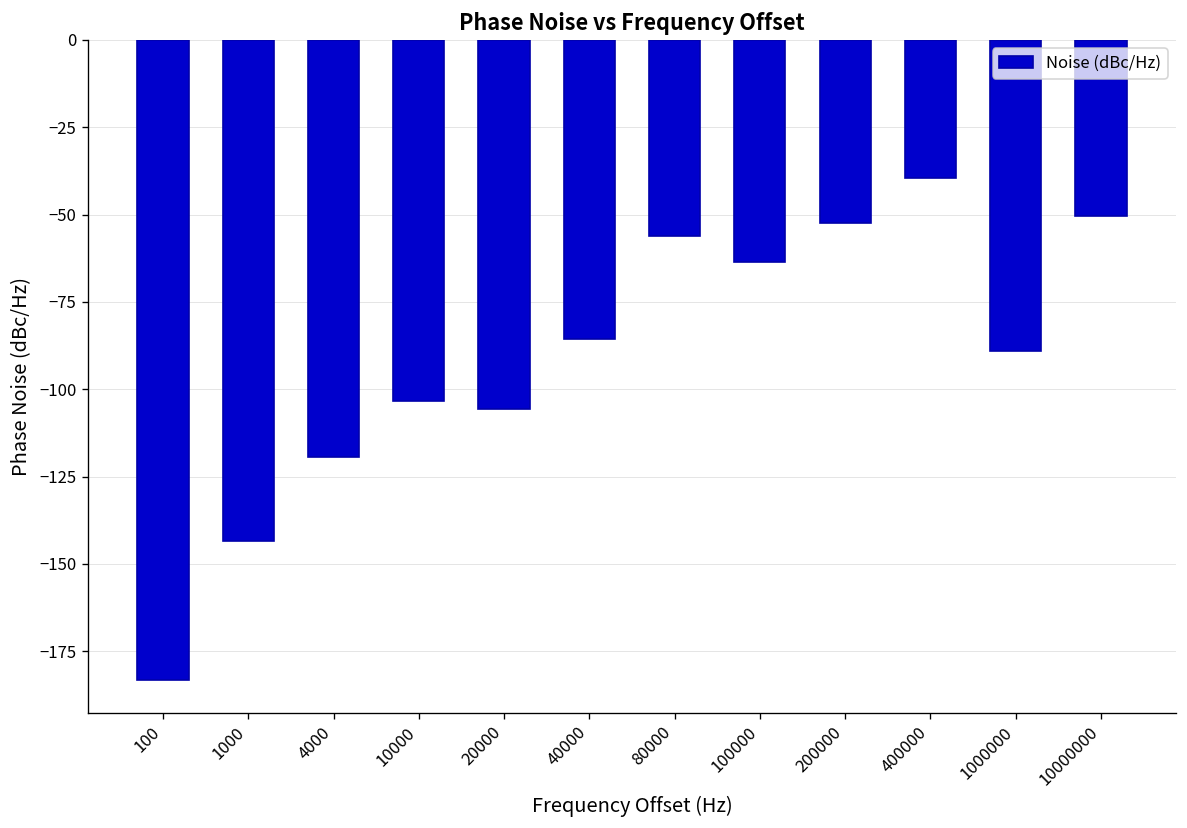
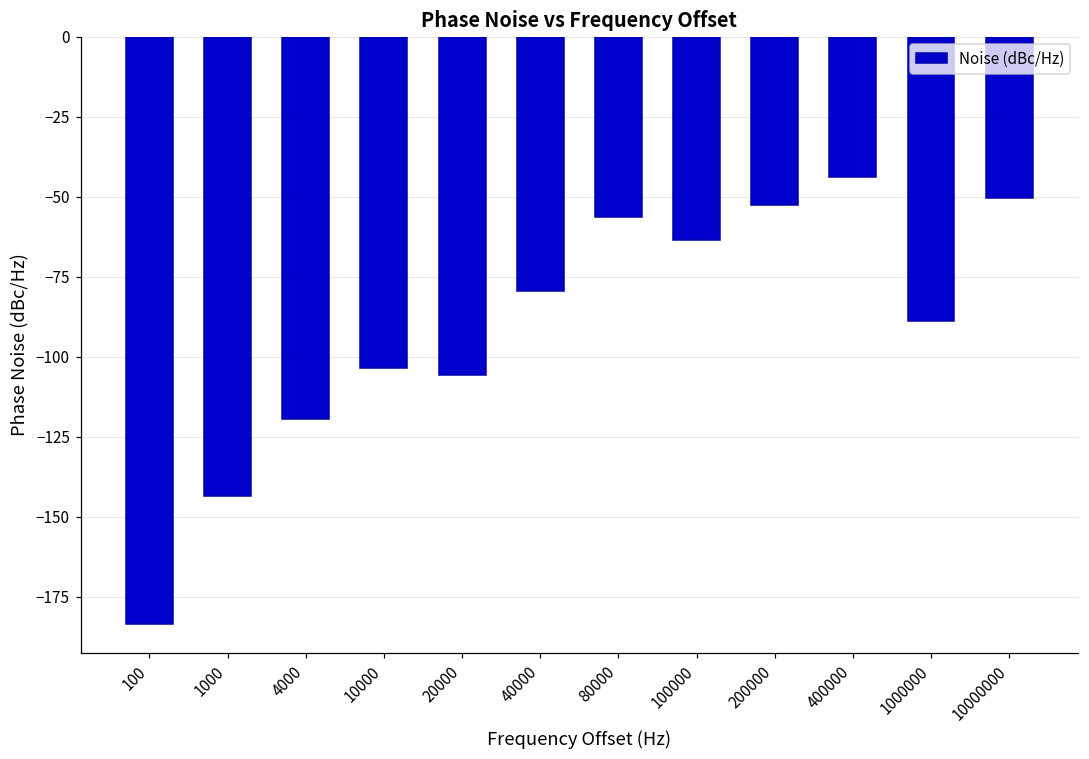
40000: -86 -> -79
400000: -40 -> -44
